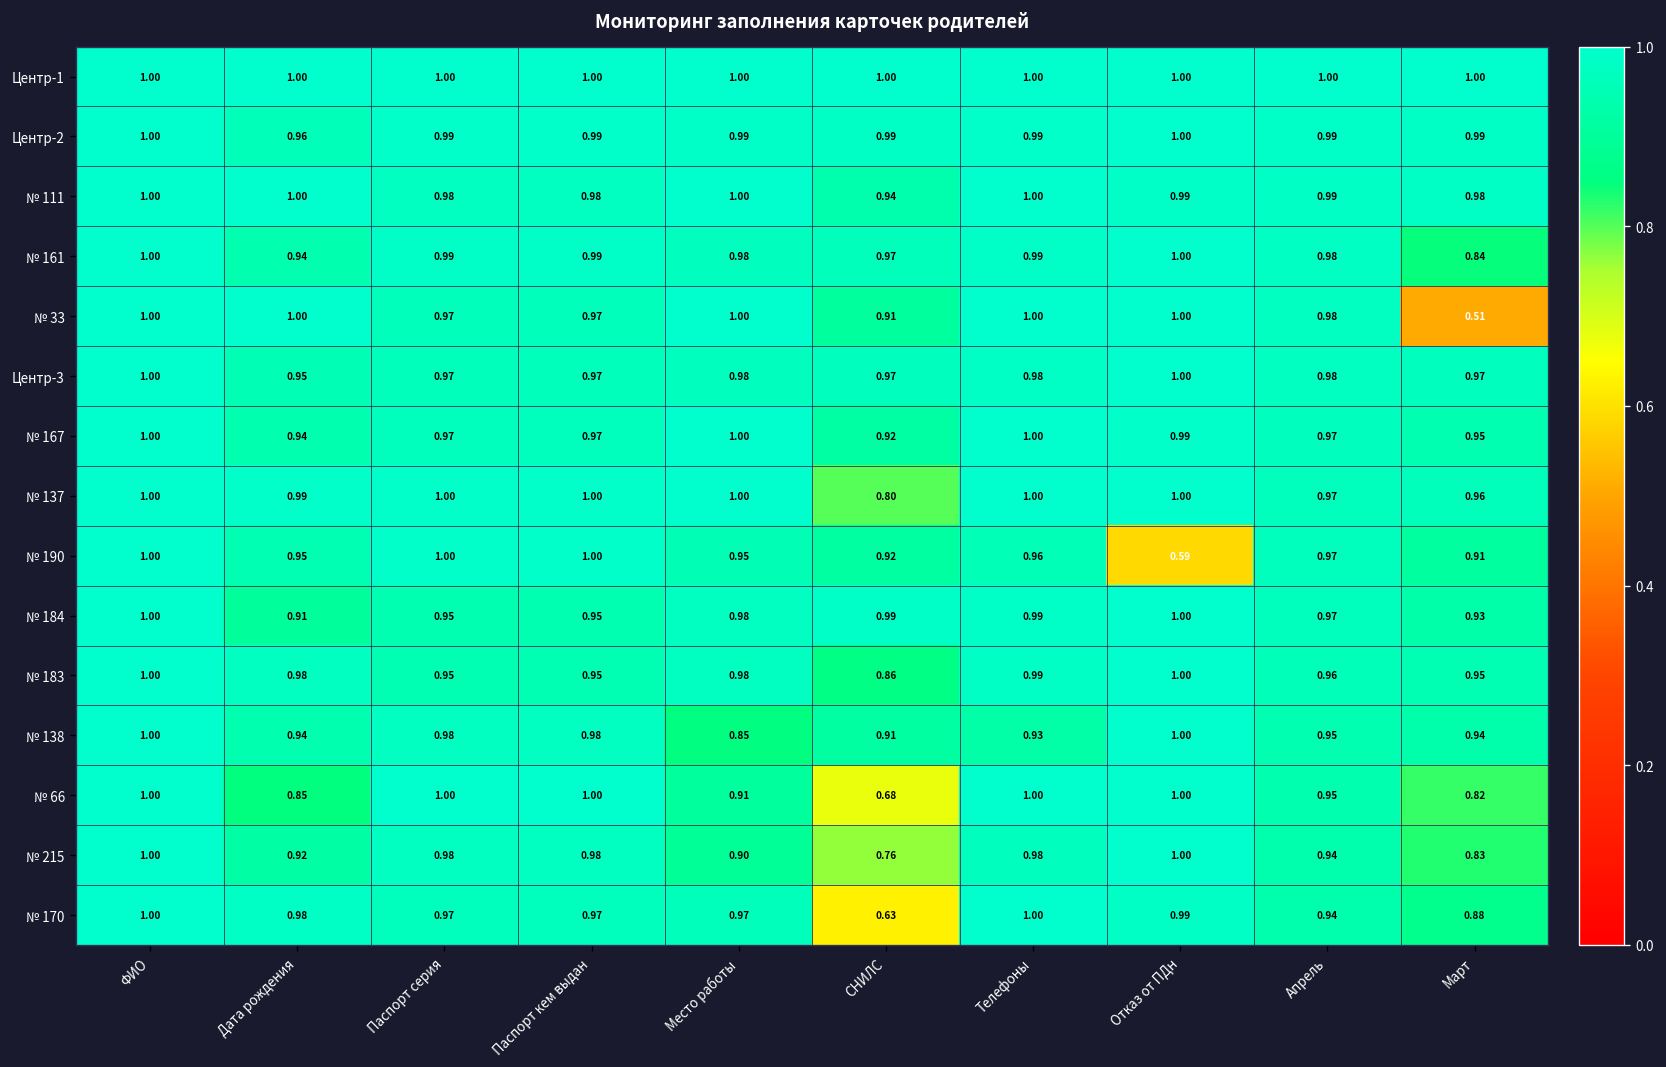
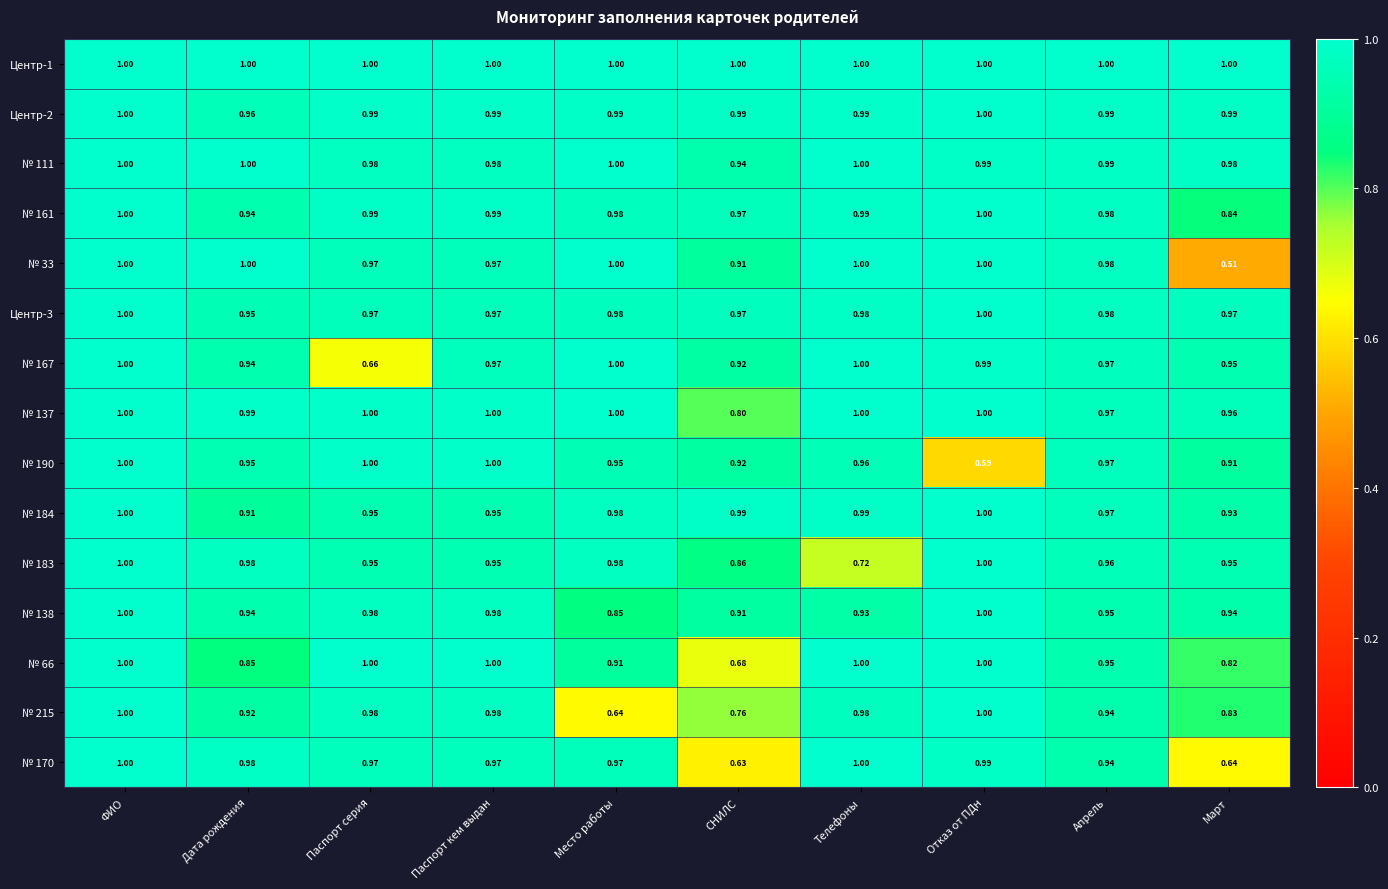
№ 167, Паспорт серия: 0.97 -> 0.66
№ 183, Телефоны: 0.99 -> 0.72
№ 215, Место работы: 0.90 -> 0.64
№ 170, Март: 0.88 -> 0.64
